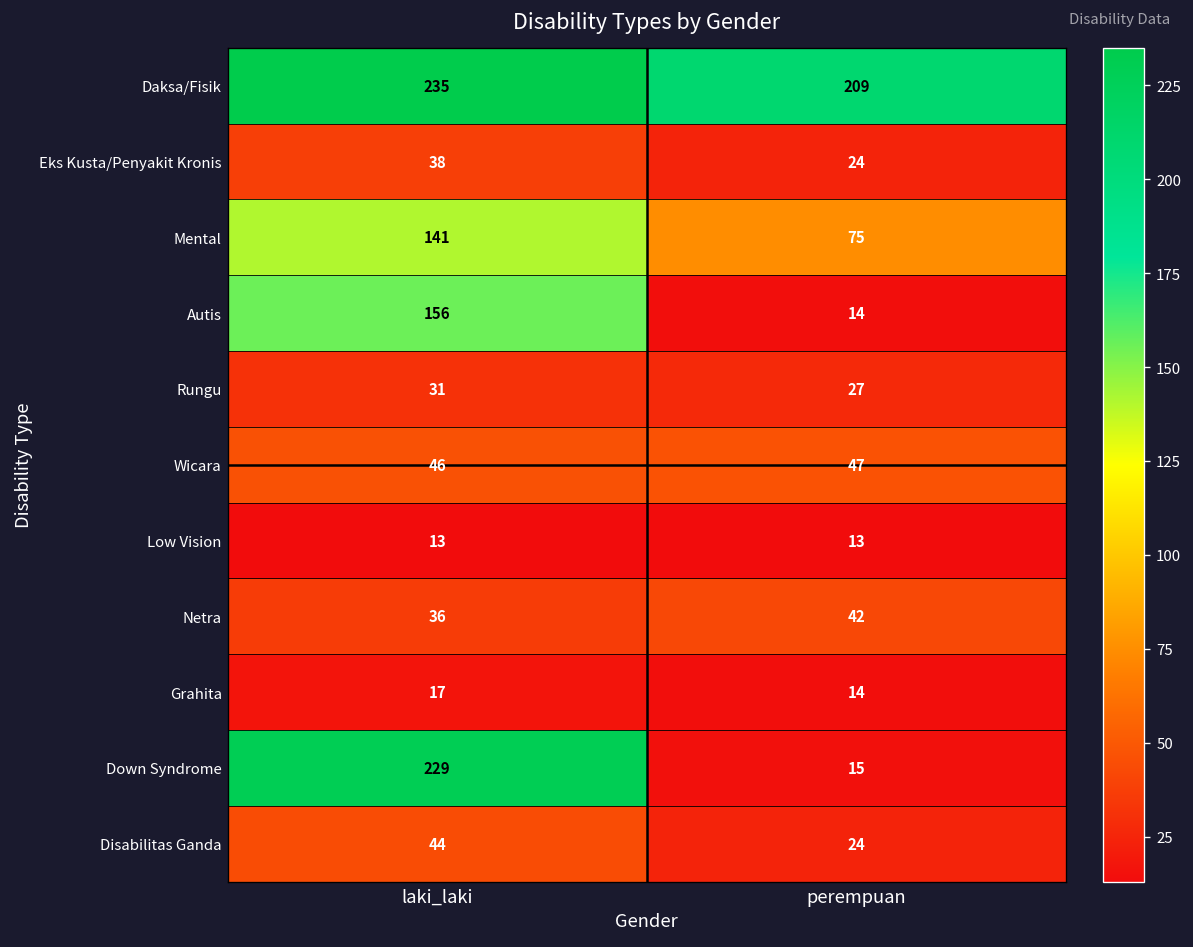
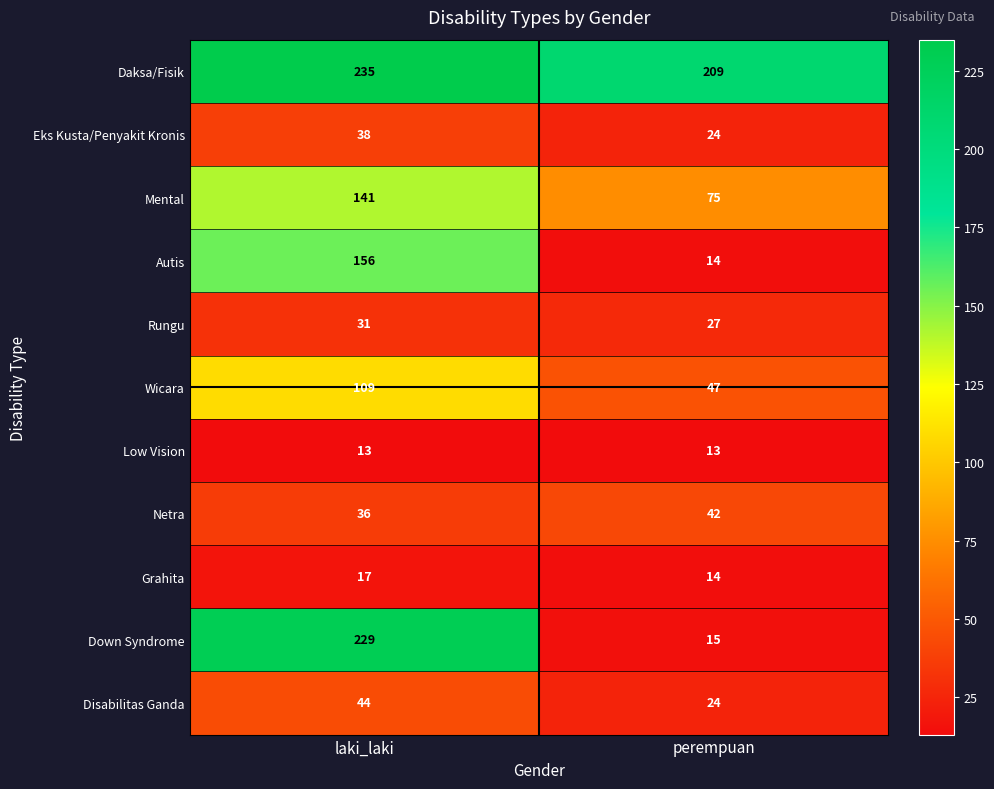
Wicara, laki_laki: 46 -> 109
